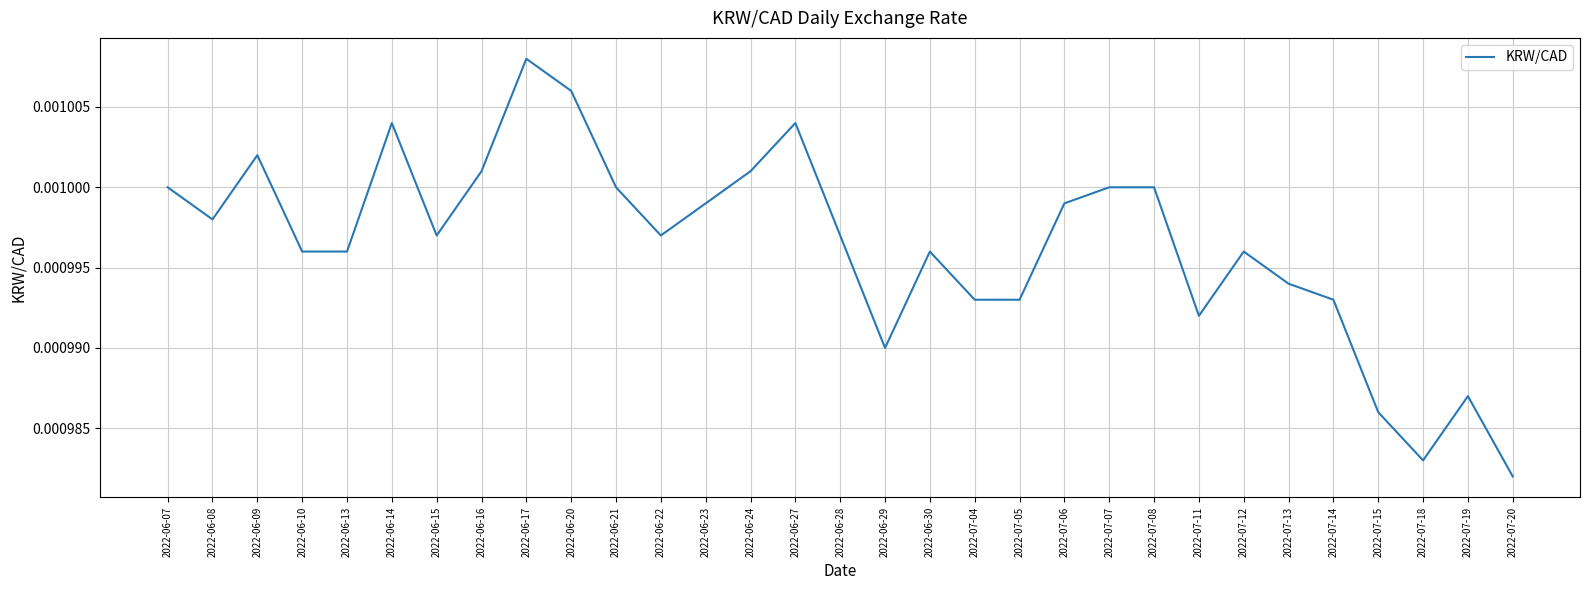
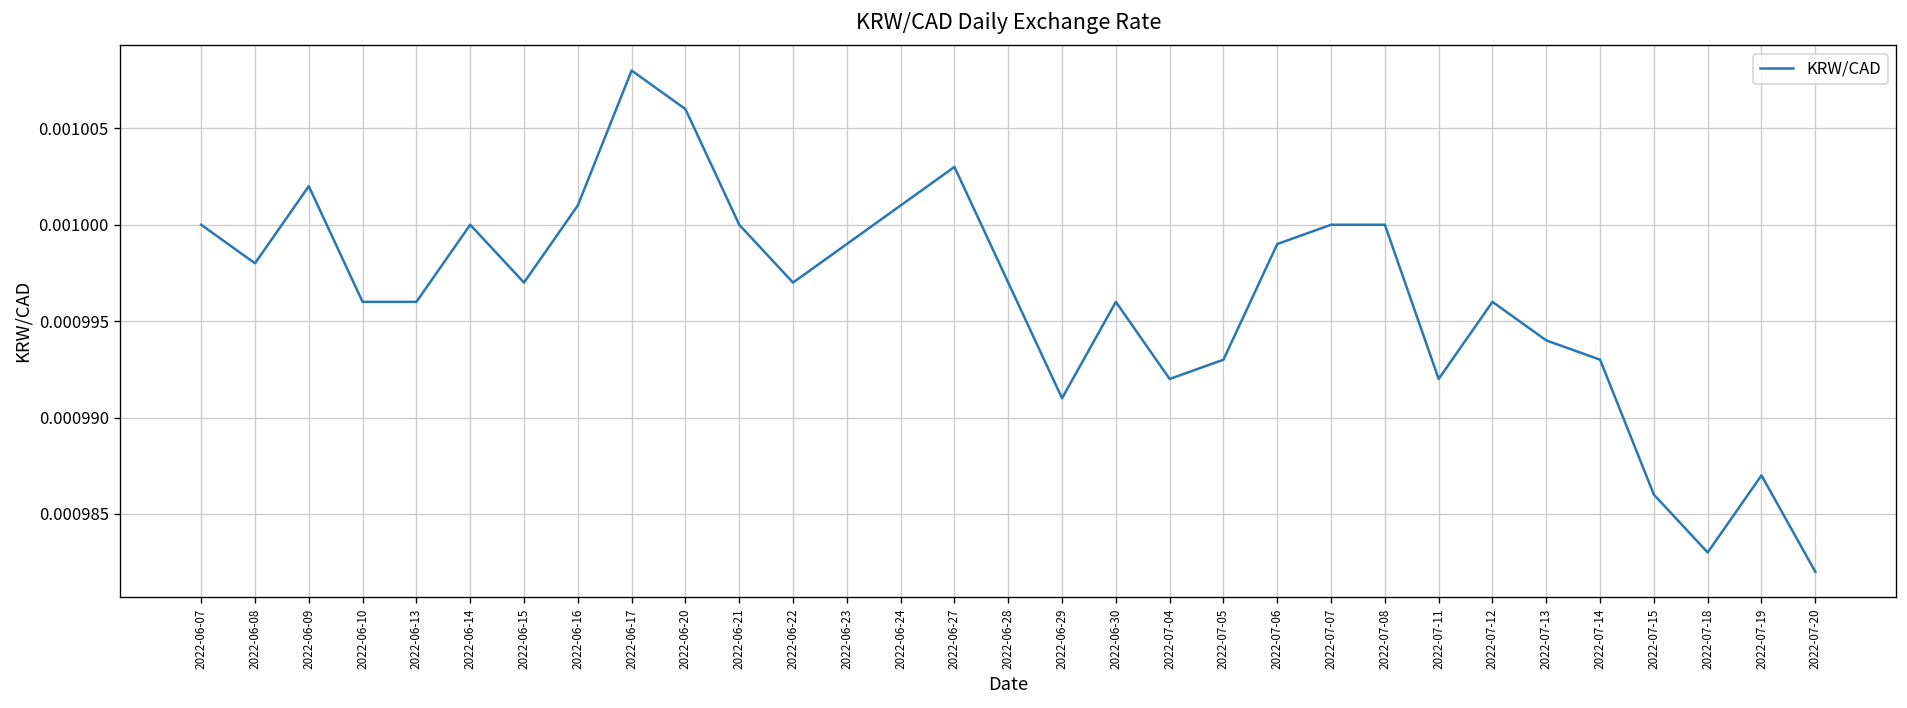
2022-06-14: 0.001004 -> 0.001000
2022-06-27: 0.001004 -> 0.001003
2022-06-29: 0.000990 -> 0.000991
2022-07-04: 0.000993 -> 0.000992
